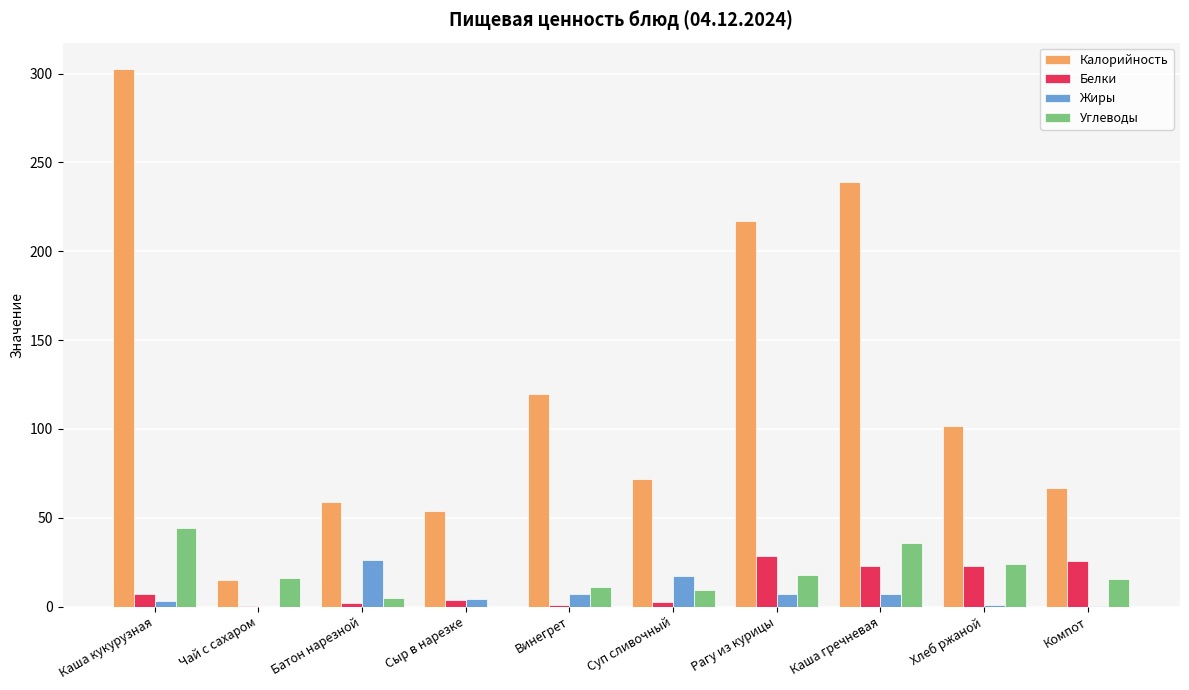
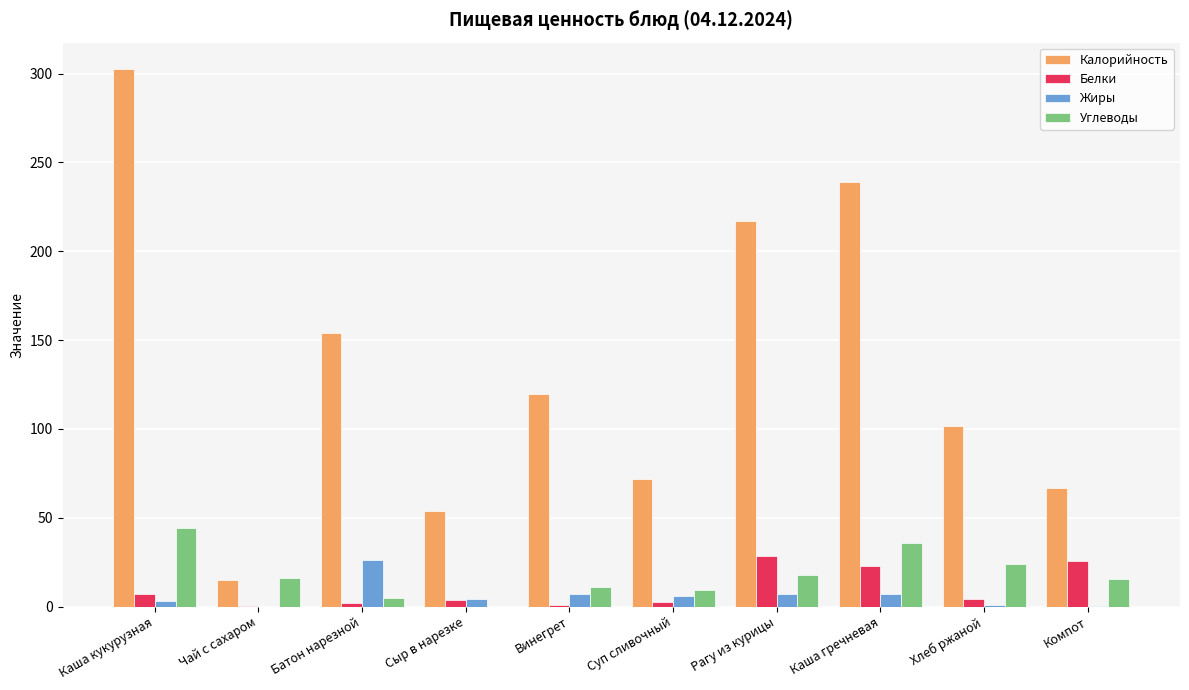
Калорийность, Батон нарезной: 59 -> 154
Жиры, Суп сливочный: 17 -> 6
Белки, Хлеб ржаной: 23 -> 4
